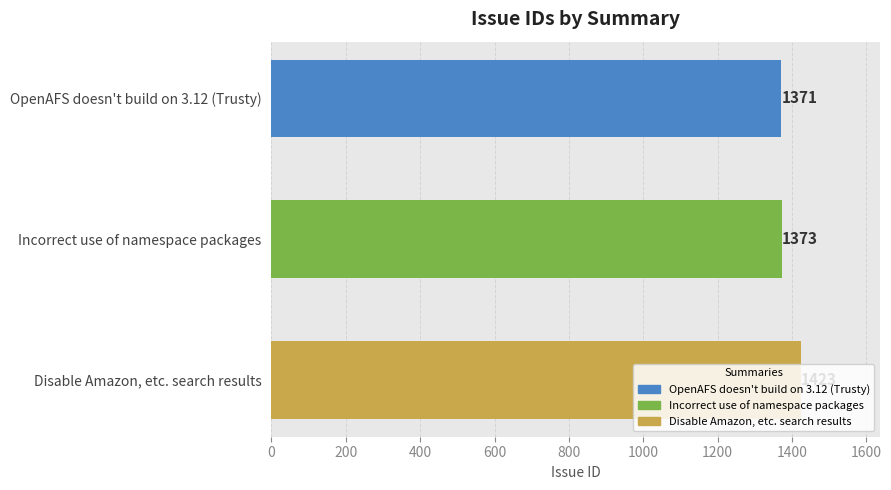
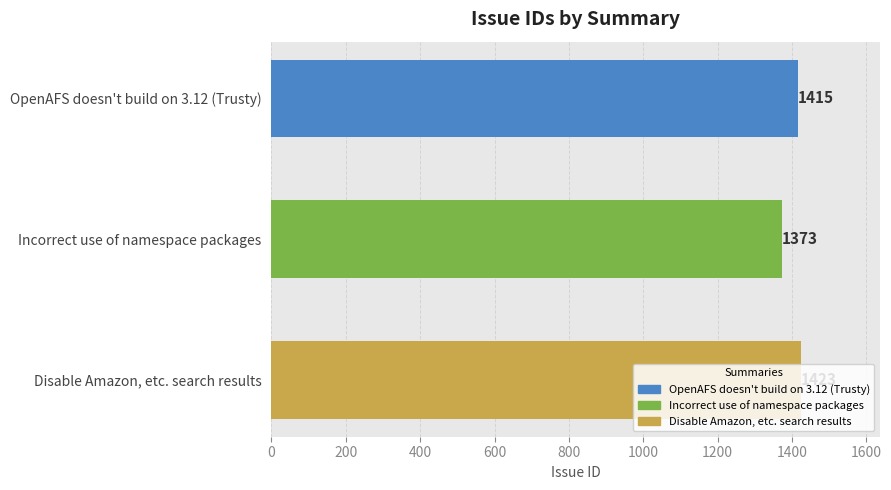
OpenAFS doesn't build on 3.12 (Trusty): 1371 -> 1415
